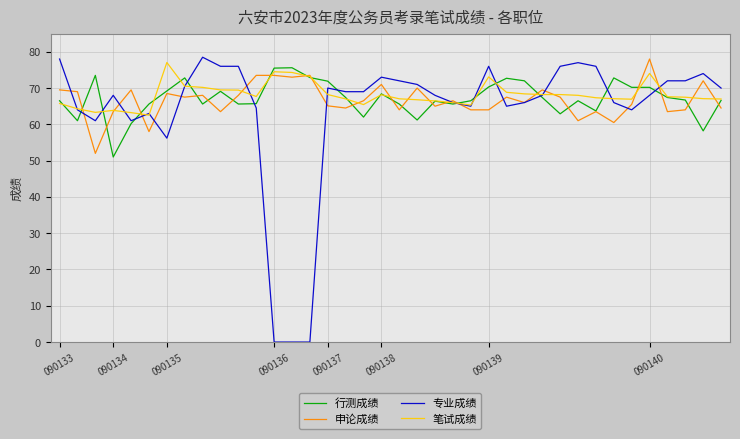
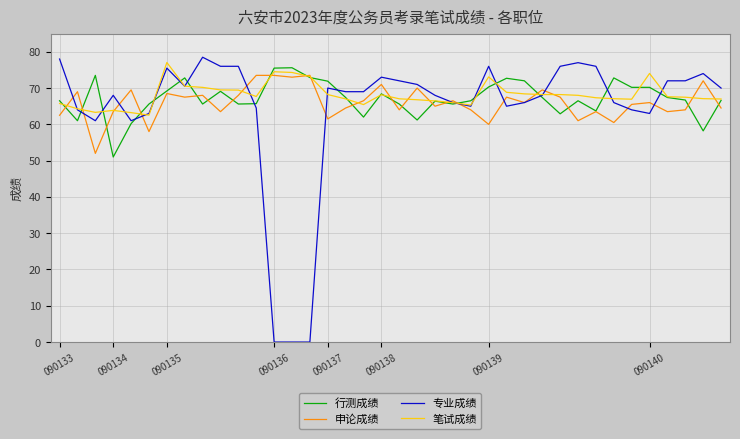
申论成绩, 090133: 70 -> 63
专业成绩, 090135: 56 -> 76
申论成绩, 090137: 65 -> 62
申论成绩, 090139: 64 -> 60
申论成绩, 090140: 78 -> 66
专业成绩, 090140: 68 -> 63
